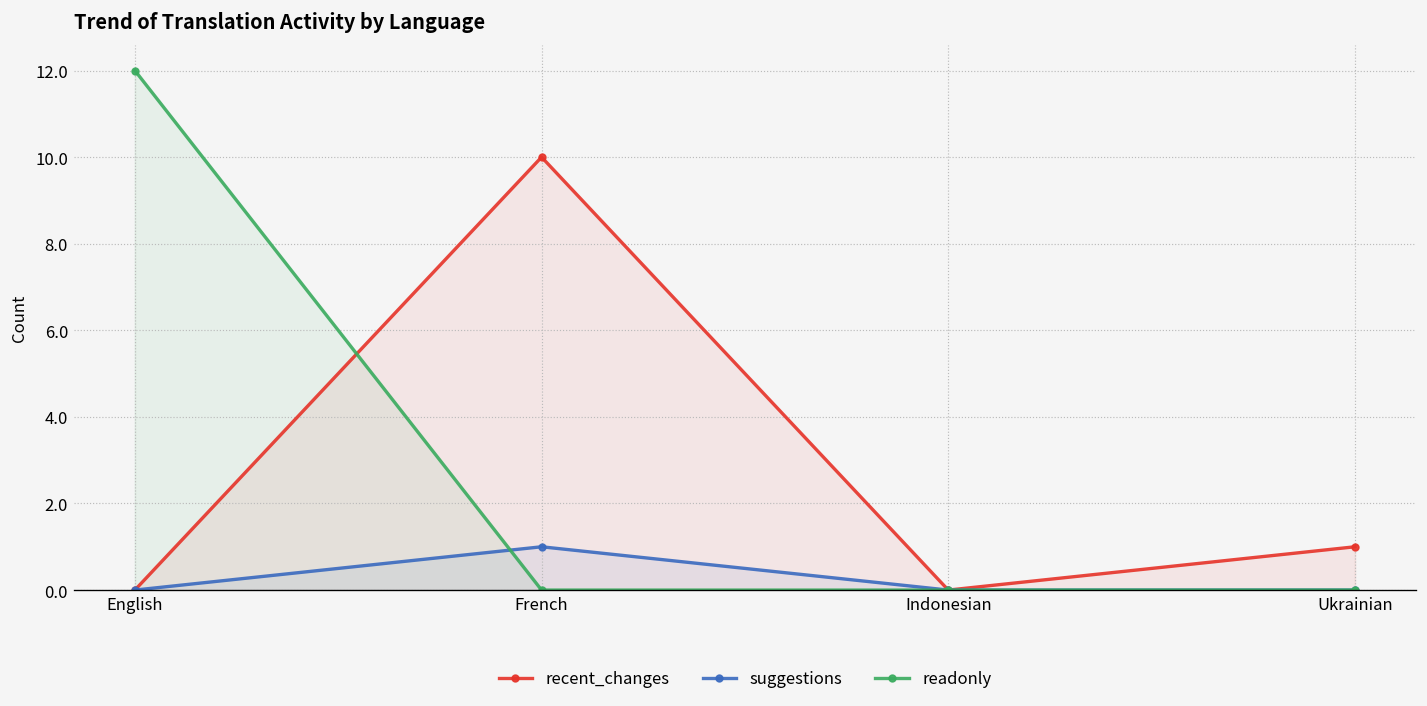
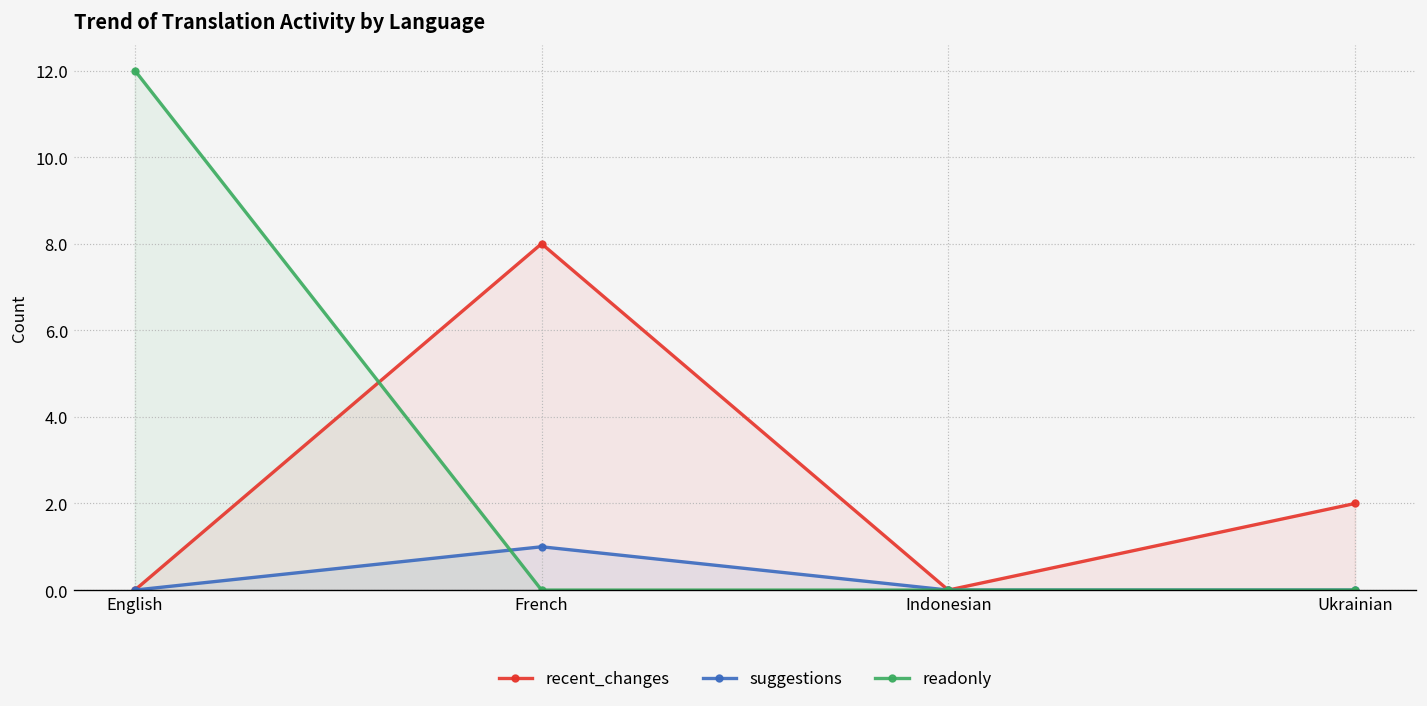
recent_changes, French: 10 -> 8
recent_changes, Ukrainian: 1 -> 2
